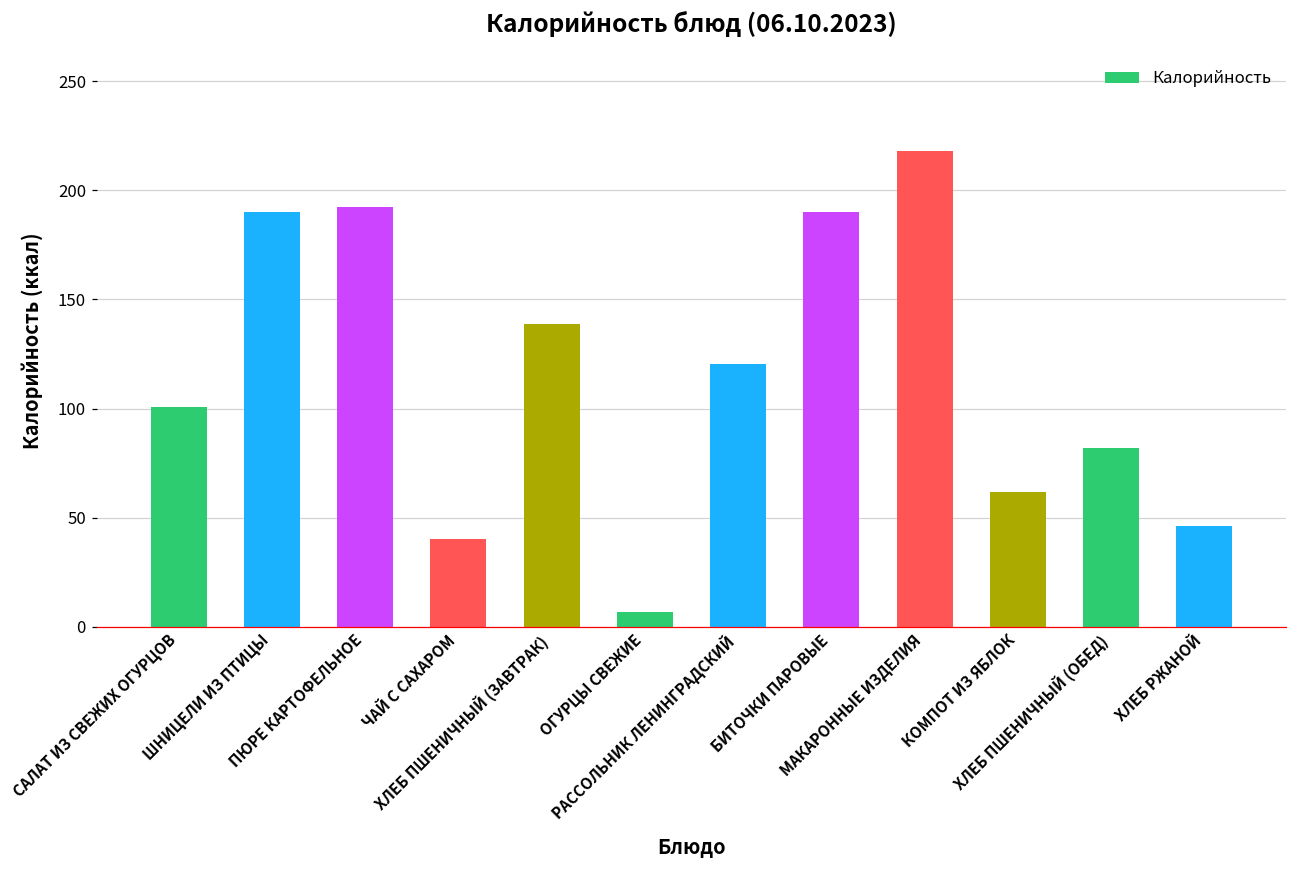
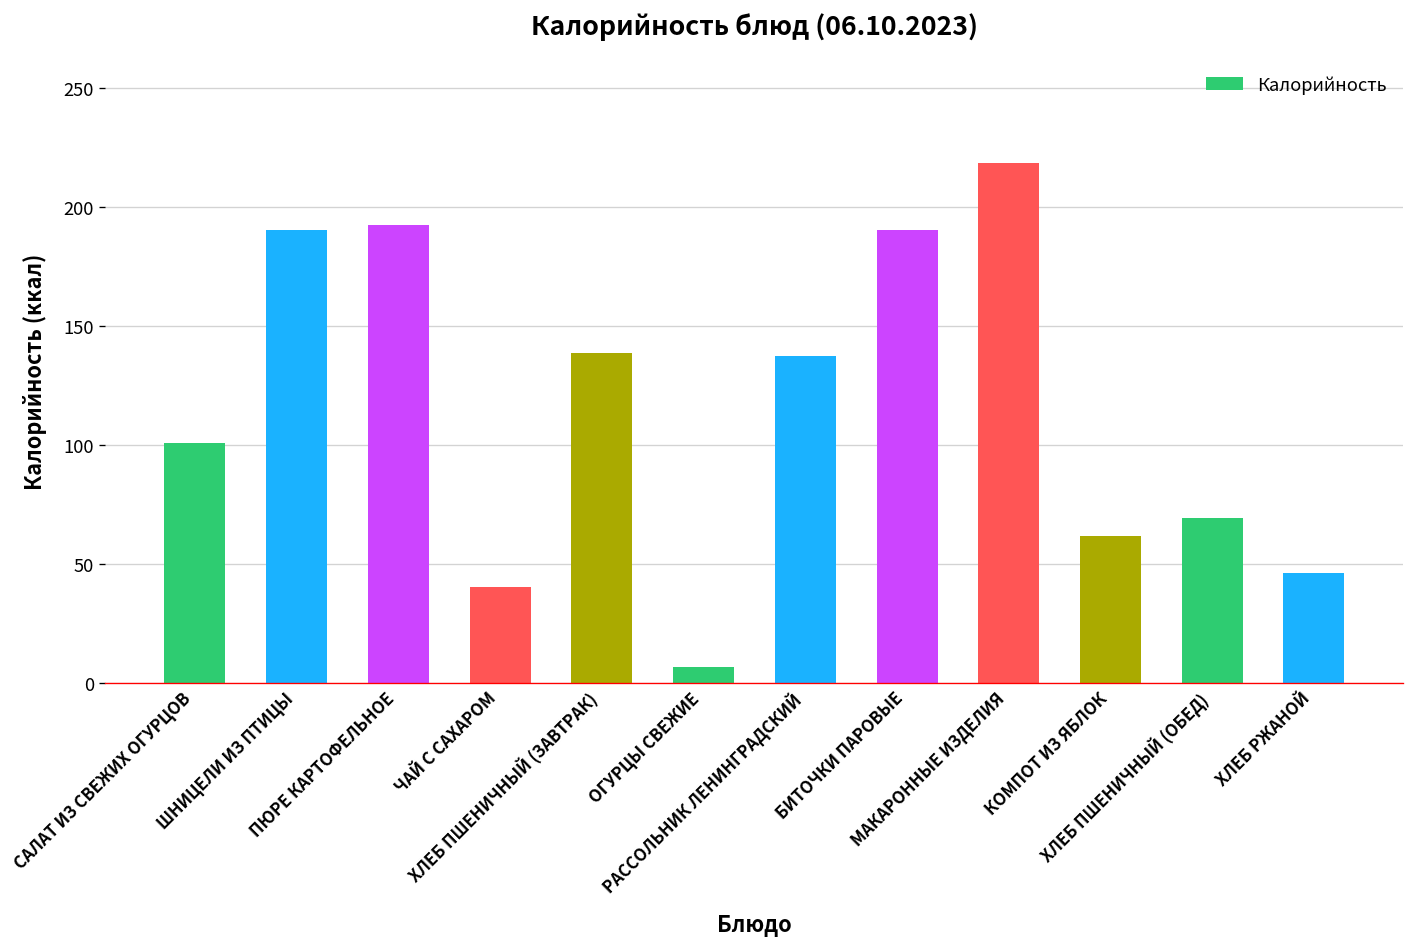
РАССОЛЬНИК ЛЕНИНГРАДСКИЙ: 120 -> 137
ХЛЕБ ПШЕНИЧНЫЙ (ОБЕД): 82 -> 69
